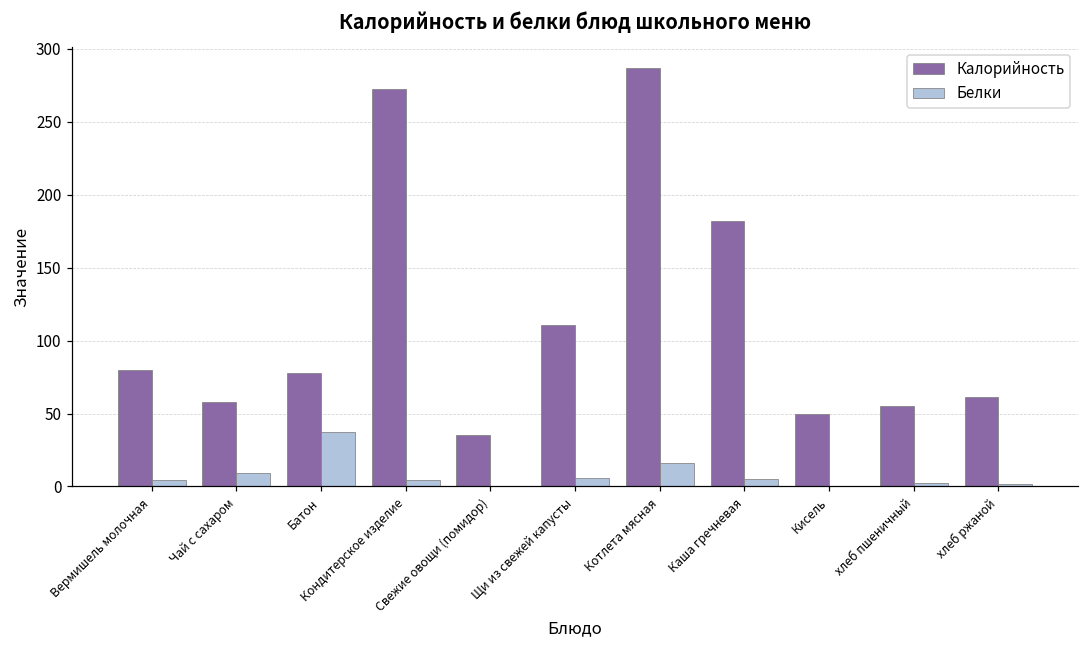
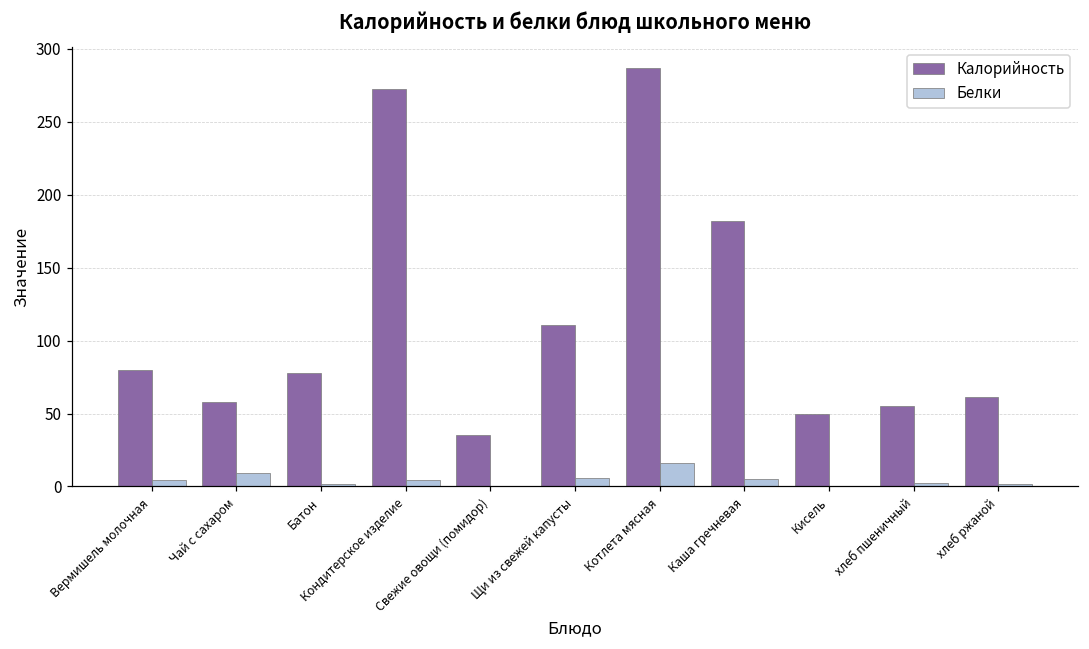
Белки, Батон: 37 -> 2
